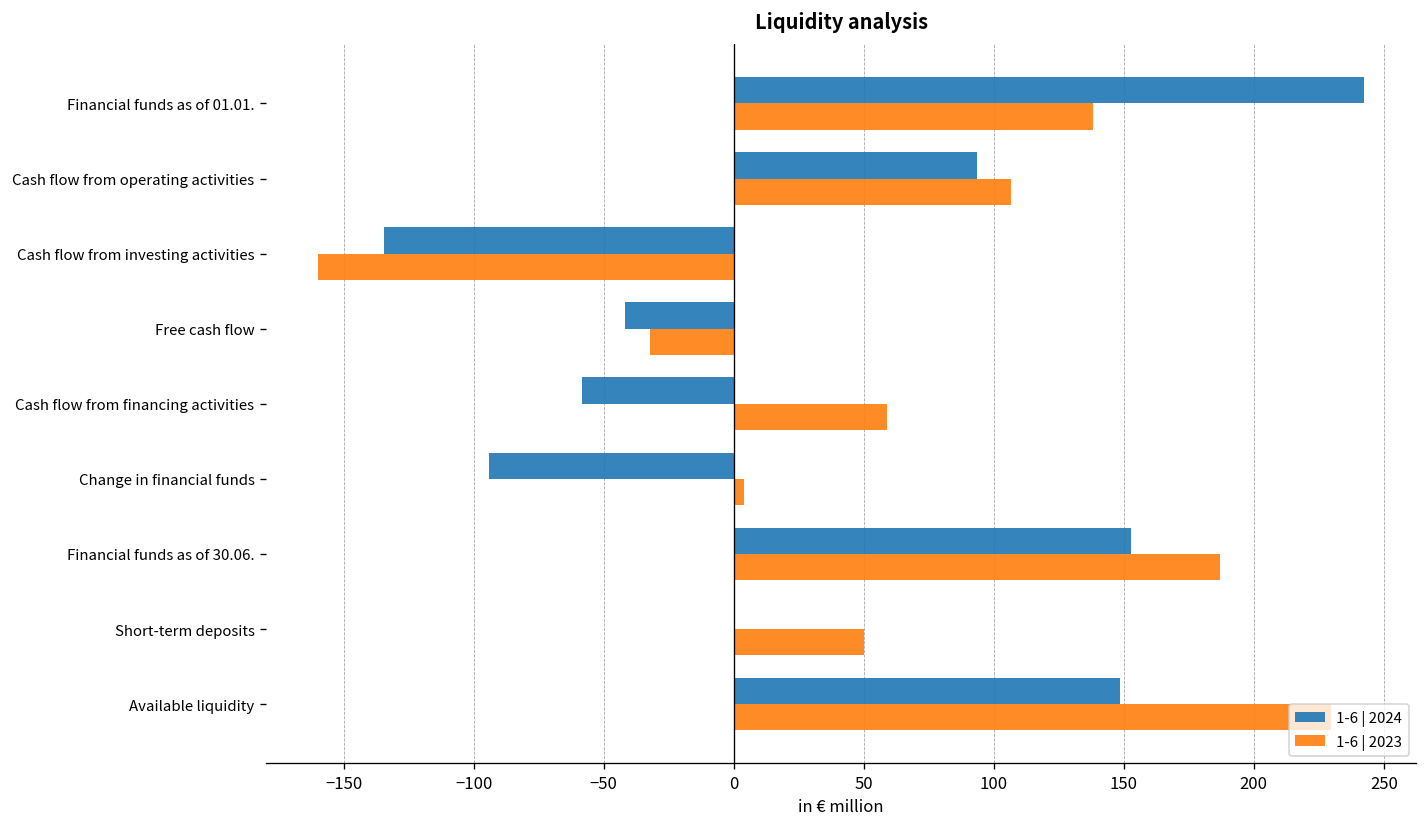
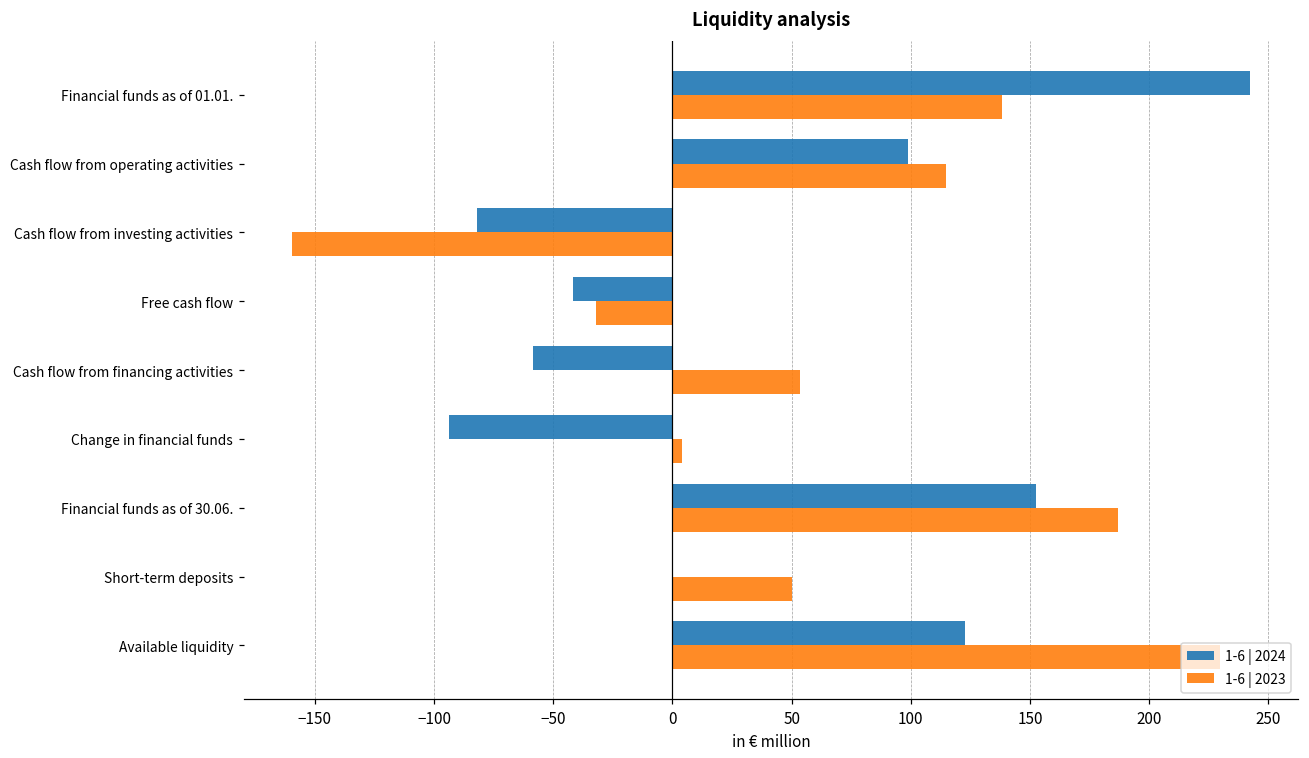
1-6 | 2024, Cash flow from operating activities: 94 -> 99
1-6 | 2023, Cash flow from operating activities: 107 -> 115
1-6 | 2024, Cash flow from investing activities: -134 -> -82
1-6 | 2023, Cash flow from financing activities: 59 -> 53
1-6 | 2024, Available liquidity: 148 -> 123
